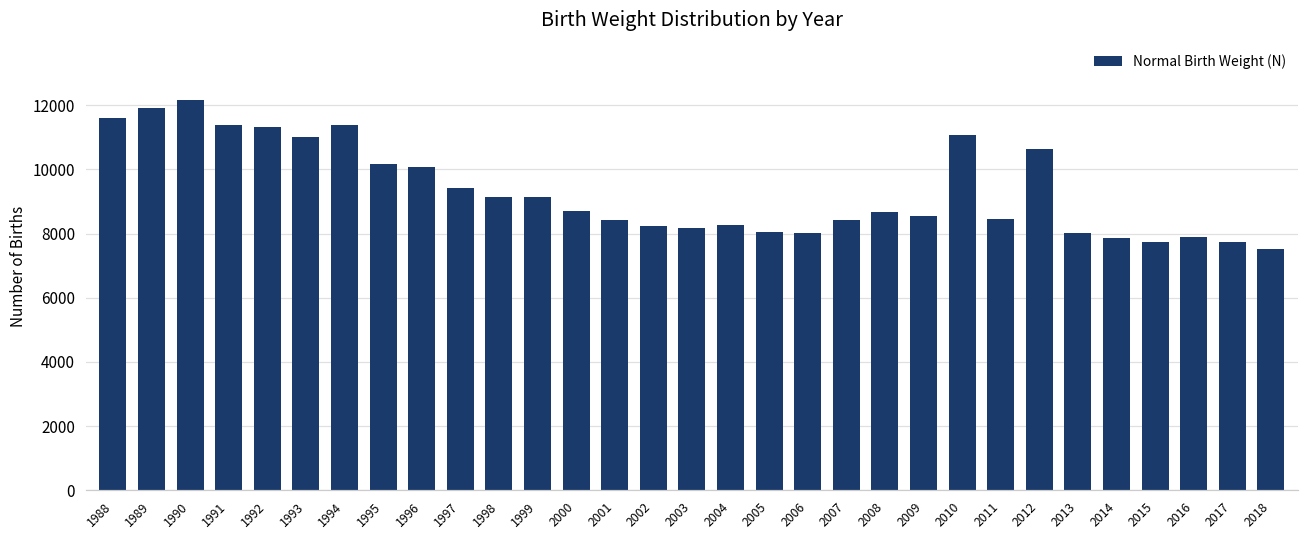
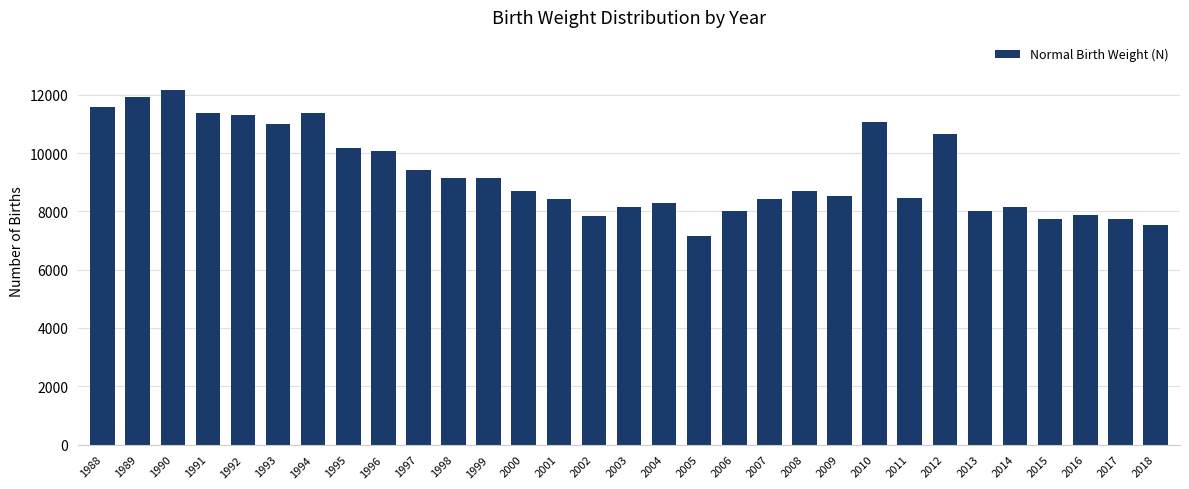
2002: 8200 -> 7800
2005: 8100 -> 7100
2014: 7900 -> 8200
